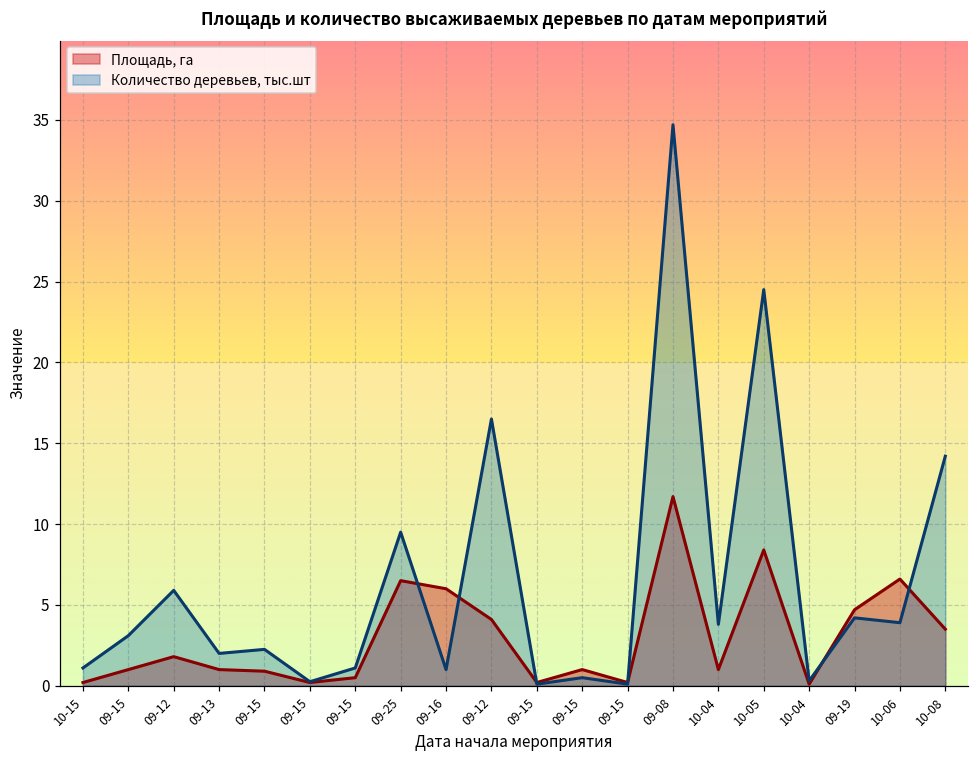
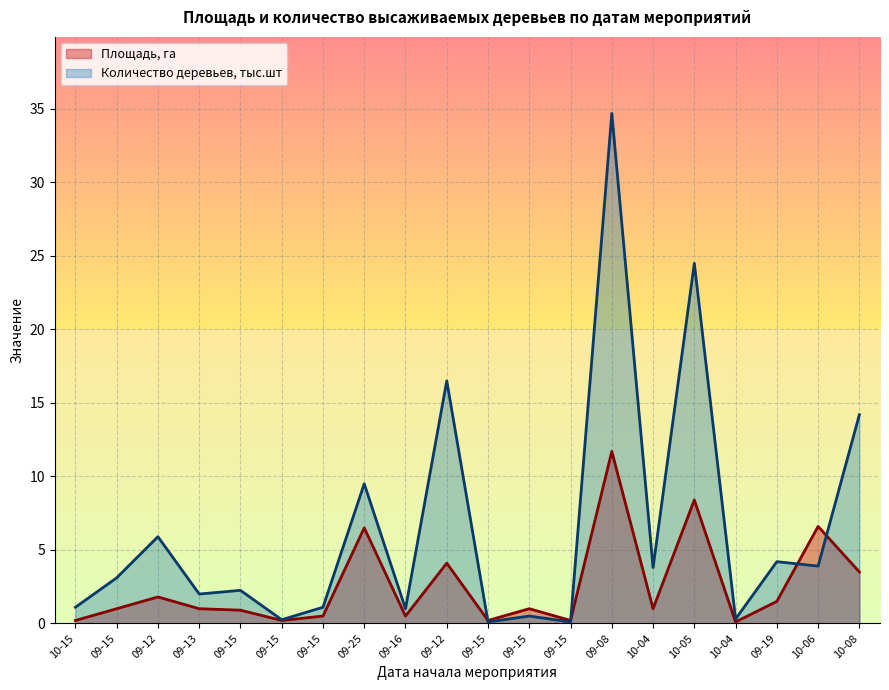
Площадь, га, 09-16: 6.0 -> 0.5
Площадь, га, 09-19: 4.7 -> 1.5
